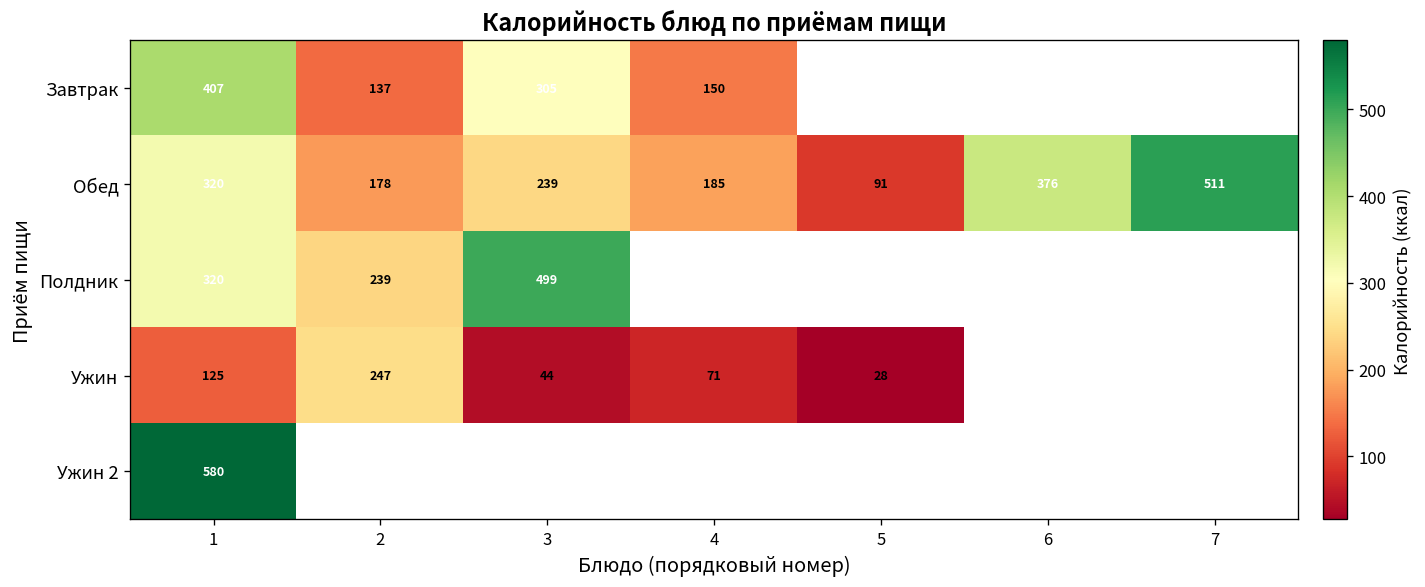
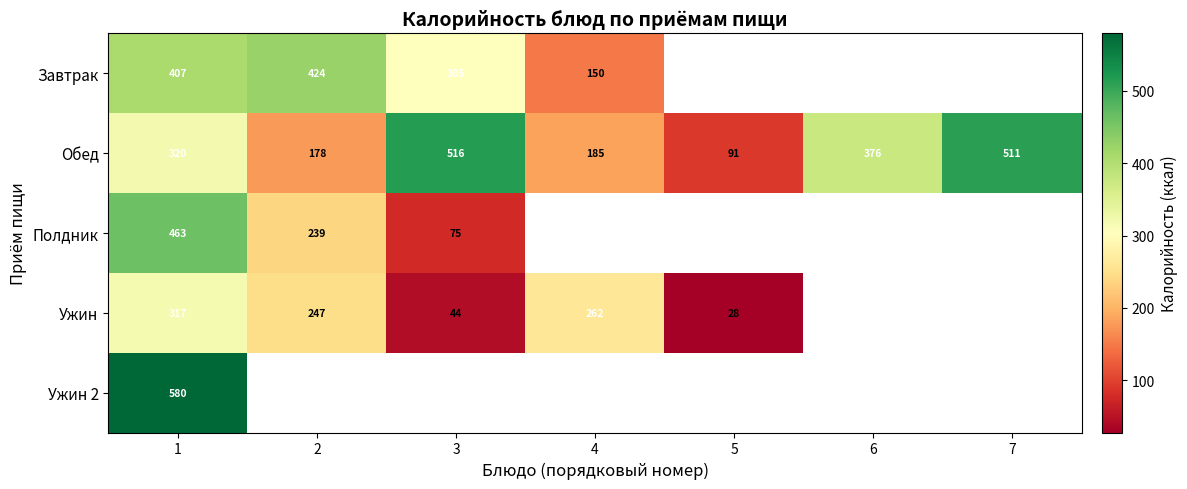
Завтрак, 2: 137 -> 424
Обед, 3: 239 -> 516
Полдник, 1: 320 -> 463
Полдник, 3: 499 -> 75
Ужин, 1: 125 -> 317
Ужин, 4: 71 -> 262
